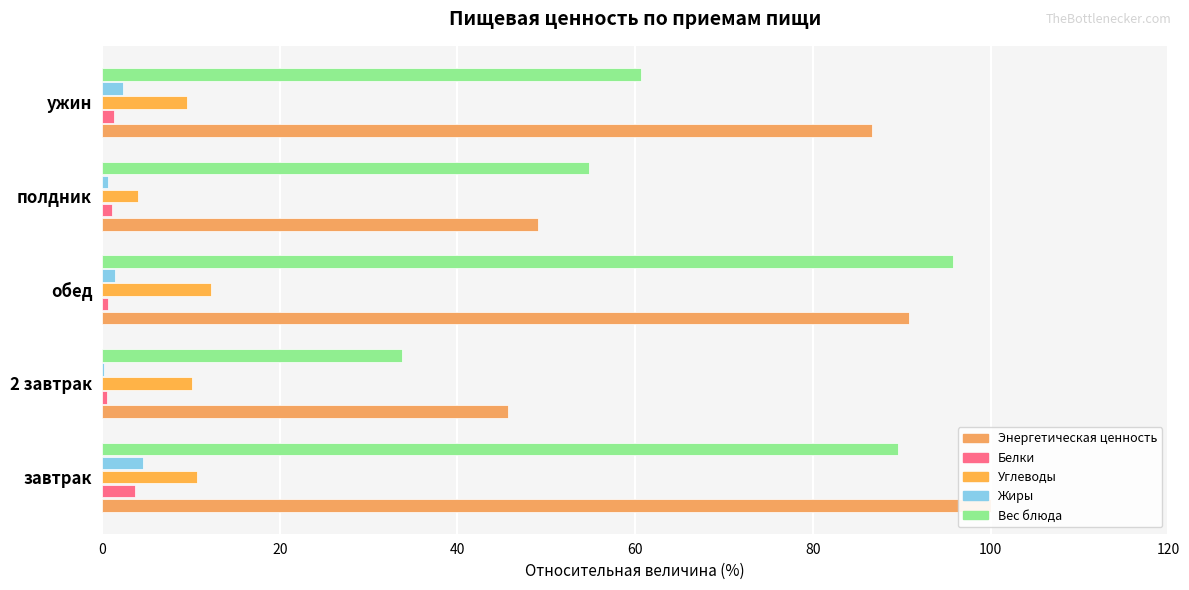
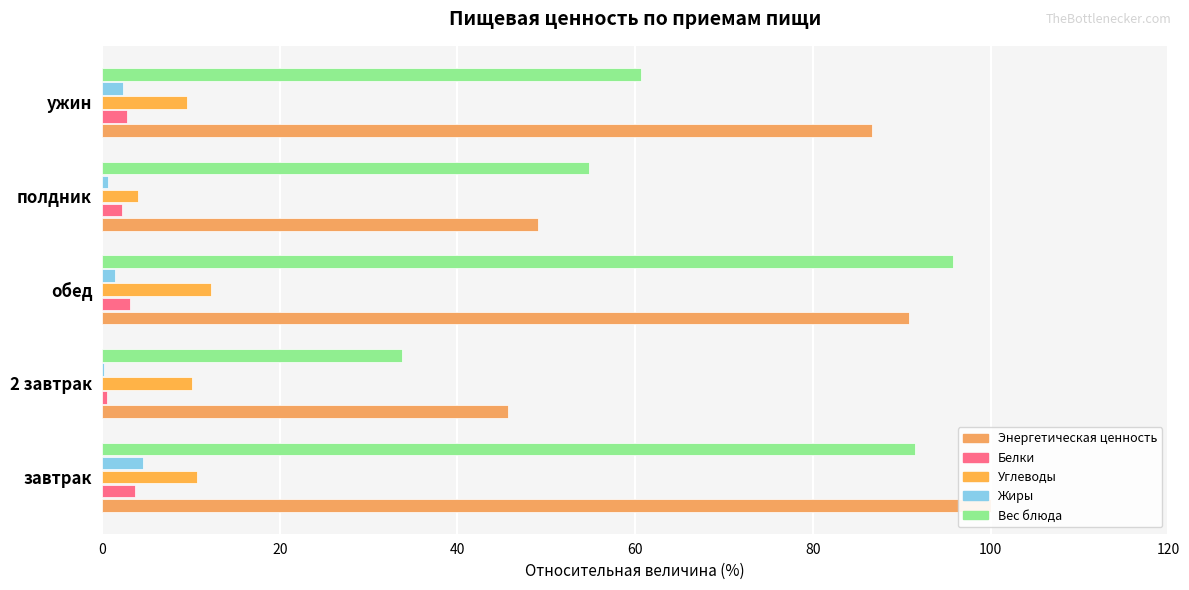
Белки, ужин: 1 -> 3
Белки, полдник: 1 -> 2
Белки, обед: 1 -> 3
Вес блюда, завтрак: 90 -> 92
